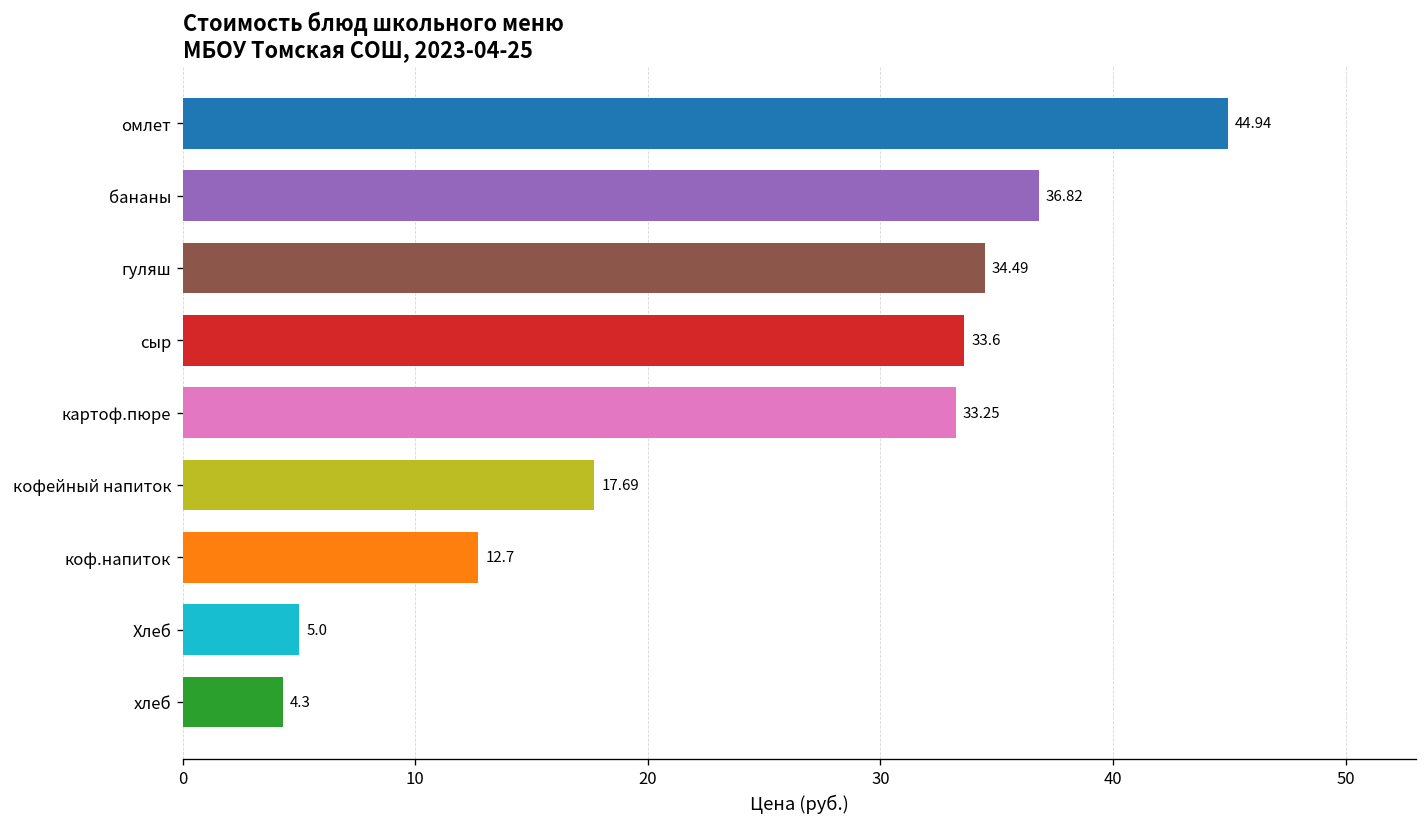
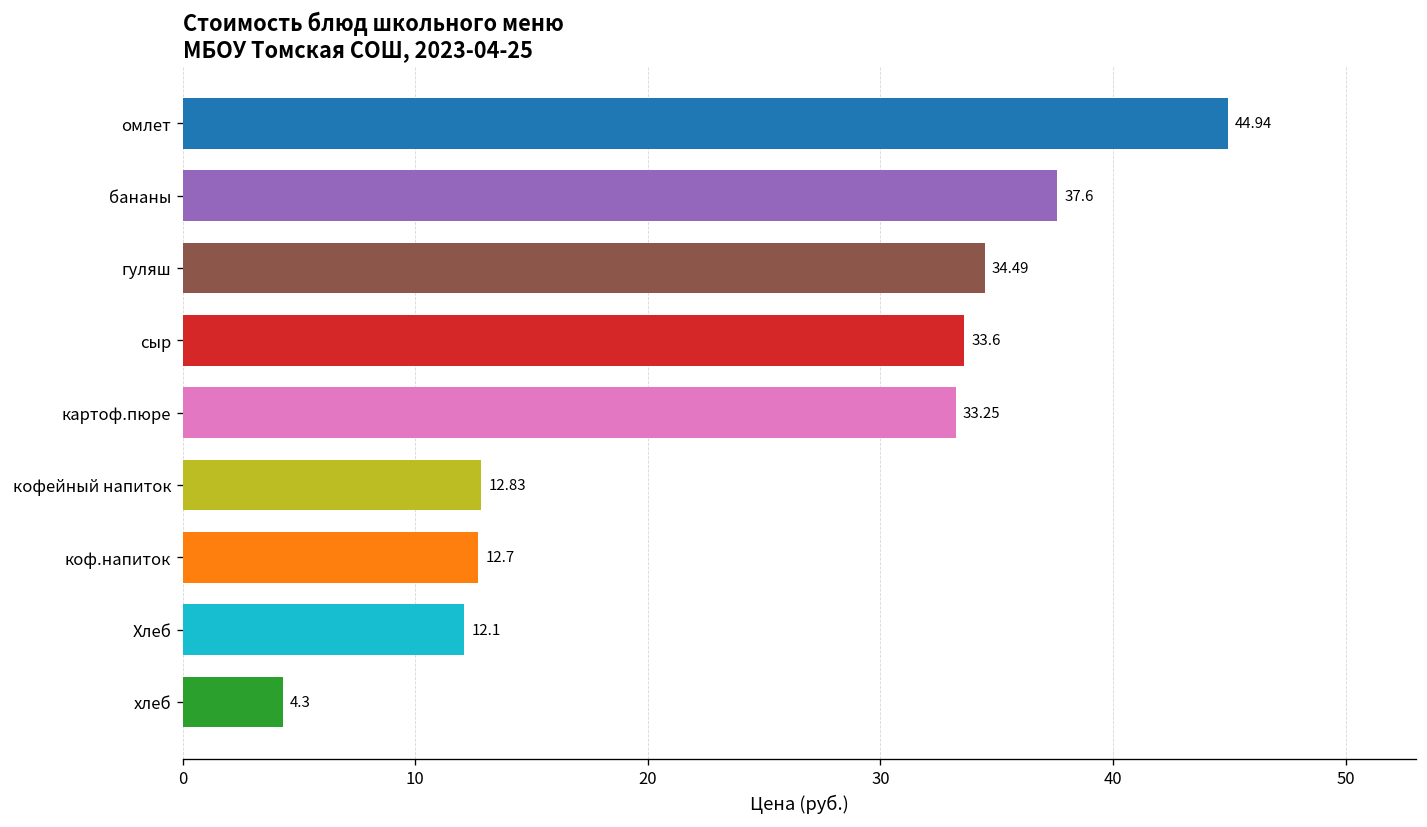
бананы: 36.82 -> 37.6
кофейный напиток: 17.69 -> 12.83
Хлеб: 5.0 -> 12.1
